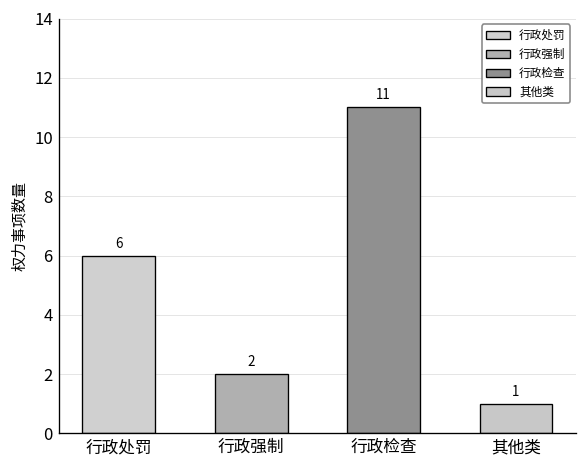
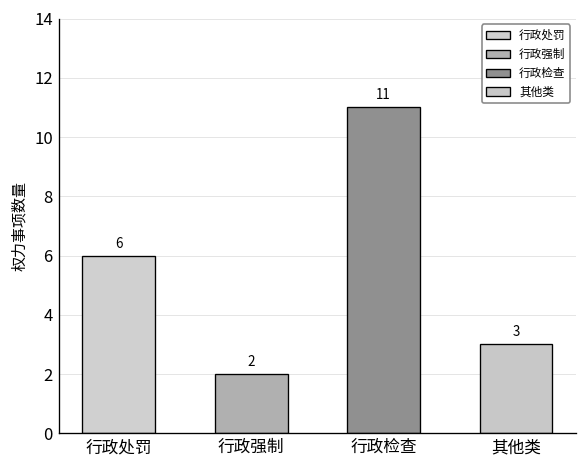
其他类: 1 -> 3
